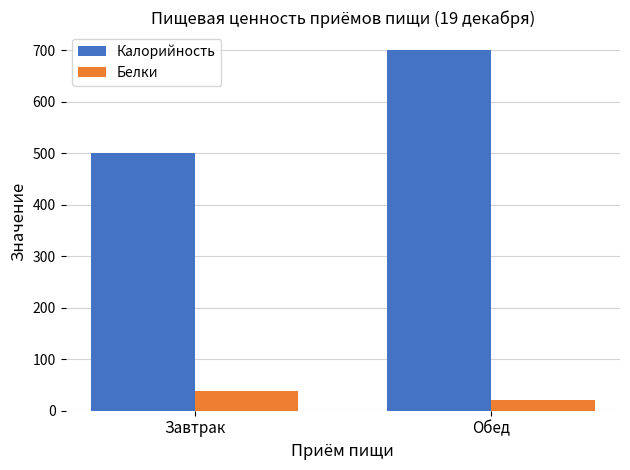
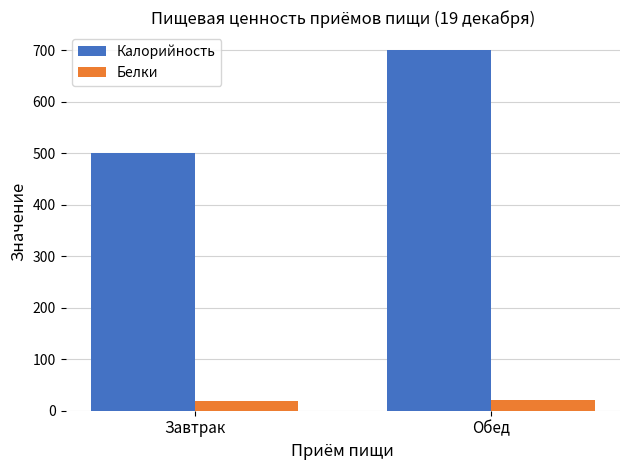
Белки, Завтрак: 40 -> 20
